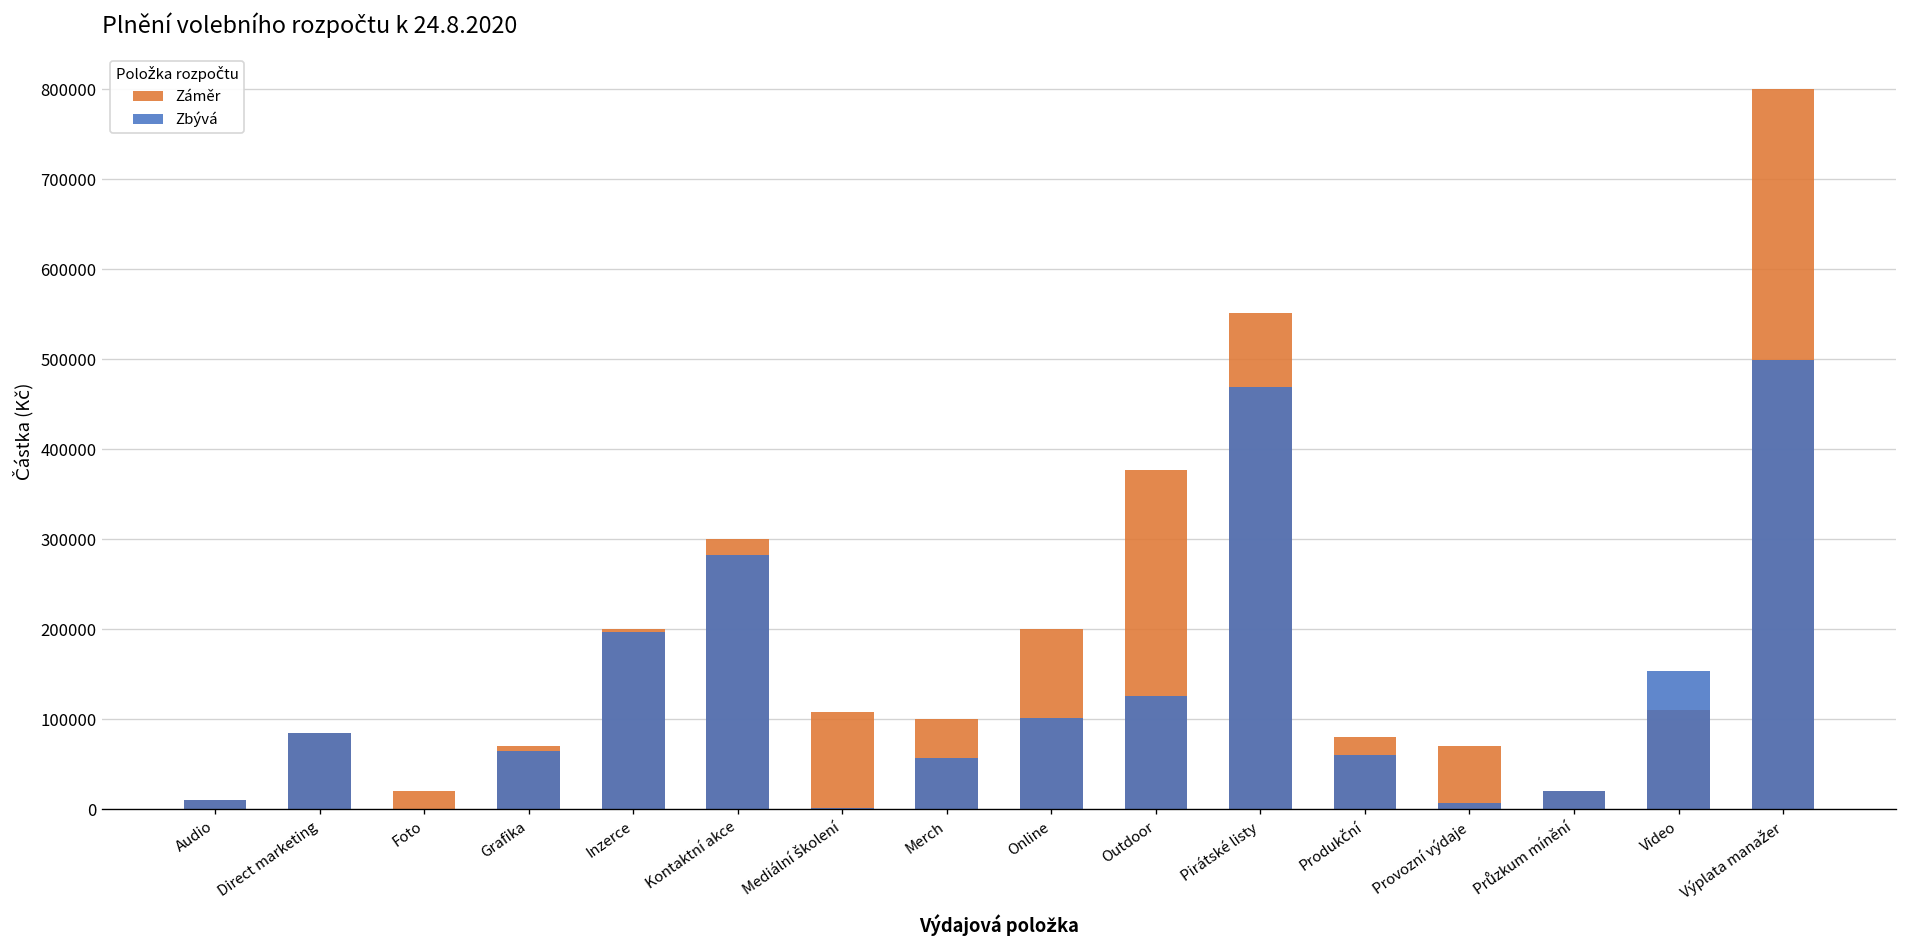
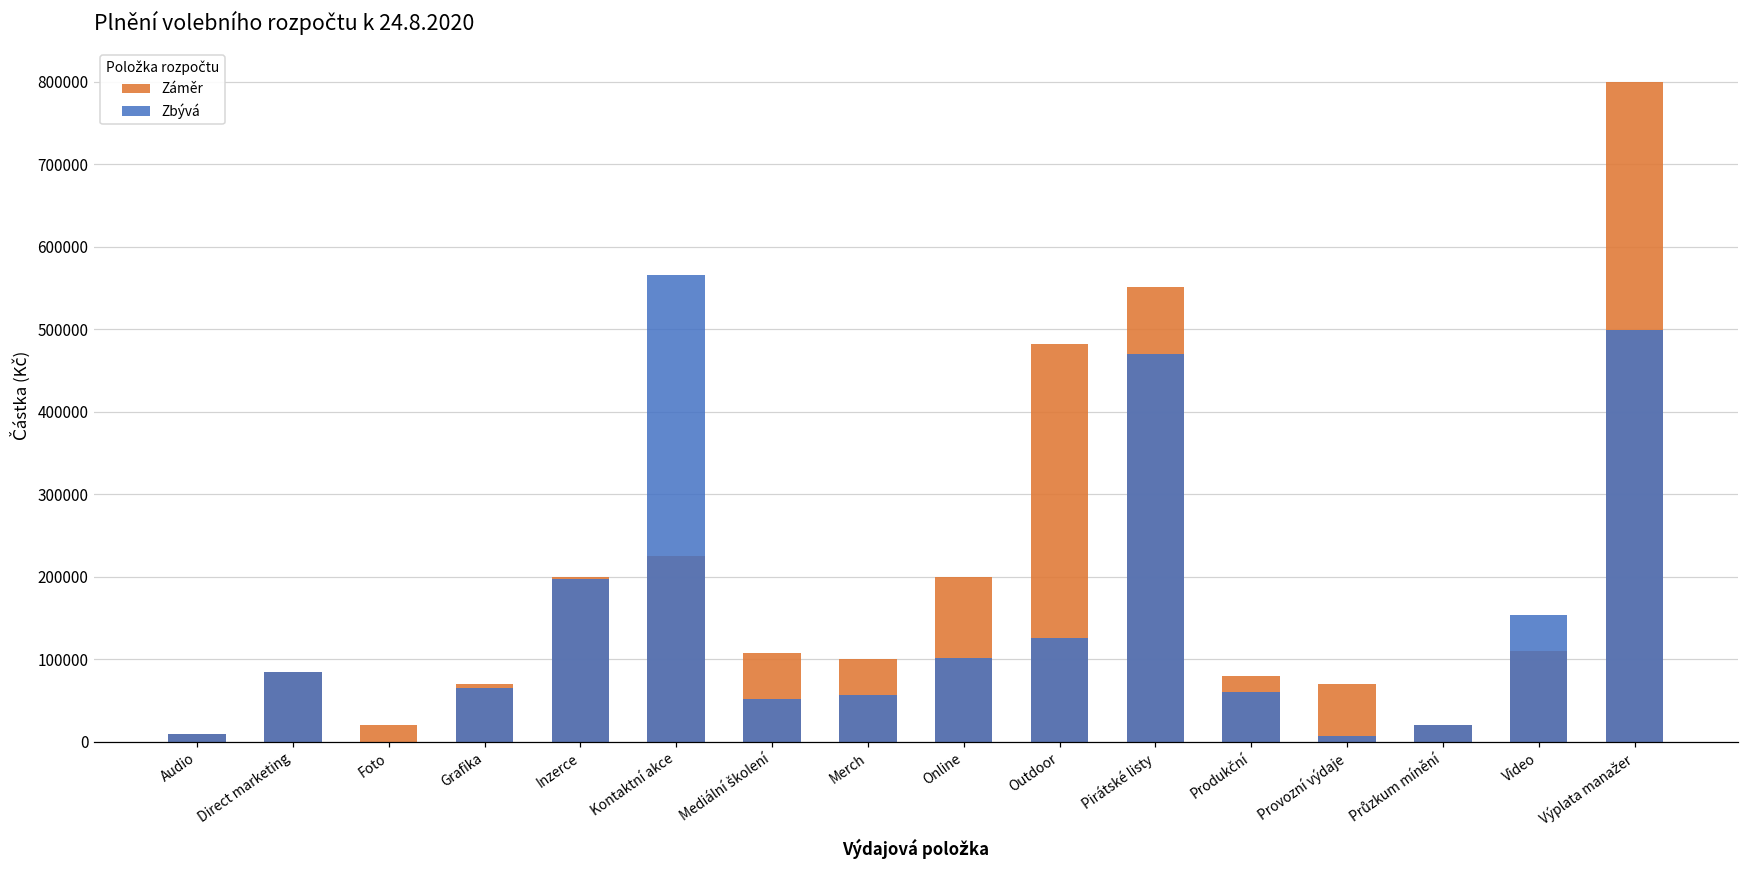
Záměr, Kontaktní akce: 300000 -> 230000
Zbývá, Kontaktní akce: 280000 -> 570000
Zbývá, Mediální školení: 0 -> 50000
Záměr, Outdoor: 380000 -> 480000
